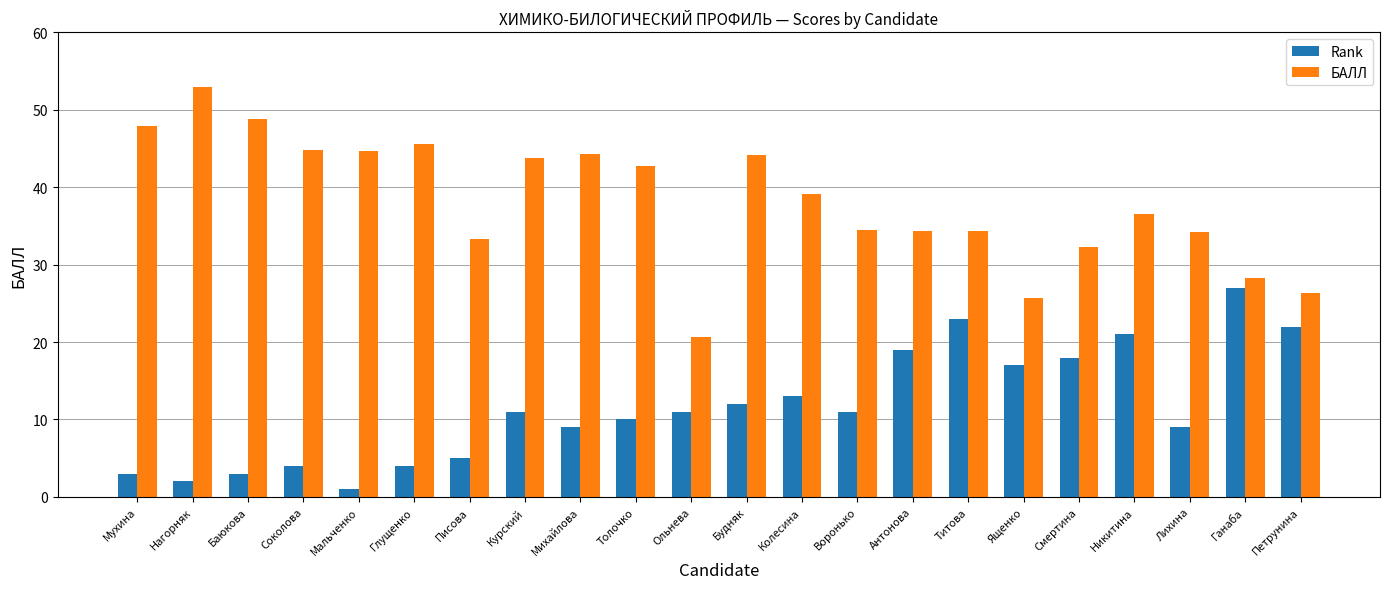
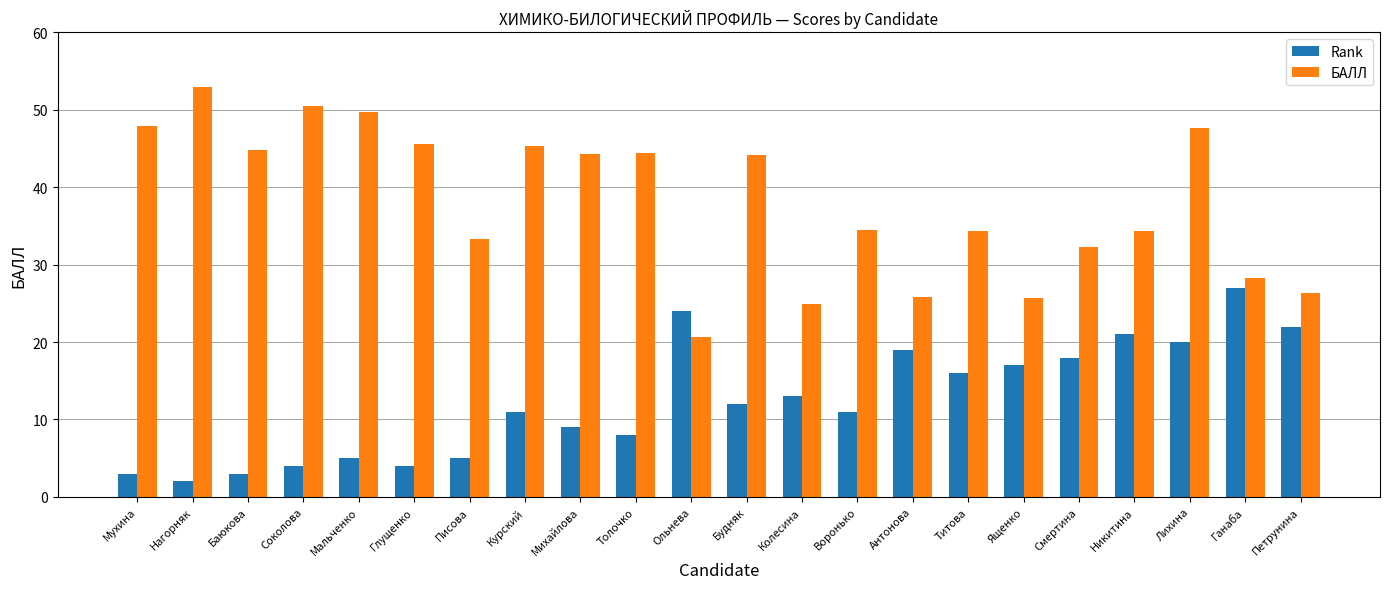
БАЛЛ, Баюкова: 49 -> 45
БАЛЛ, Соколова: 45 -> 50
Rank, Мальченко: 1 -> 5
БАЛЛ, Мальченко: 45 -> 50
БАЛЛ, Курский: 44 -> 45
Rank, Толочко: 10 -> 8
БАЛЛ, Толочко: 43 -> 44
Rank, Ольнева: 11 -> 24
БАЛЛ, Колесина: 39 -> 25
БАЛЛ, Антонова: 34 -> 26
Rank, Титова: 23 -> 16
БАЛЛ, Никитина: 37 -> 34
Rank, Лихина: 9 -> 20
БАЛЛ, Лихина: 34 -> 48
